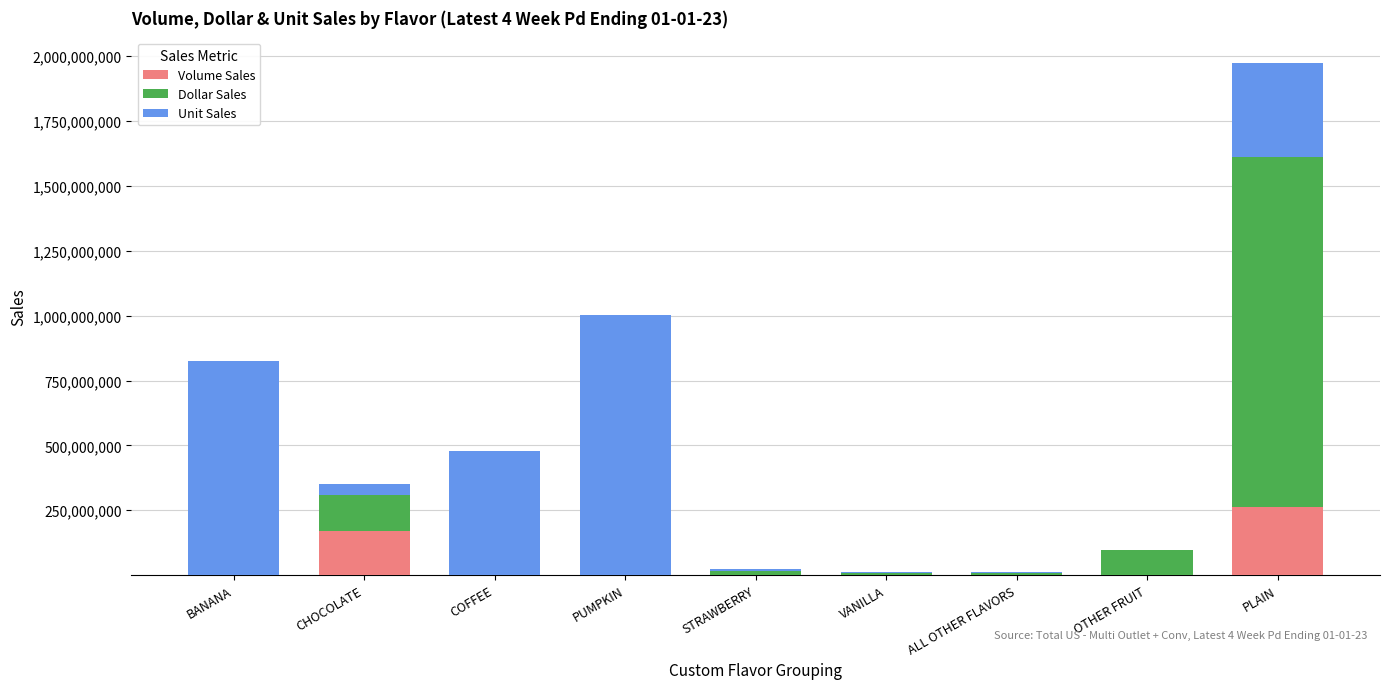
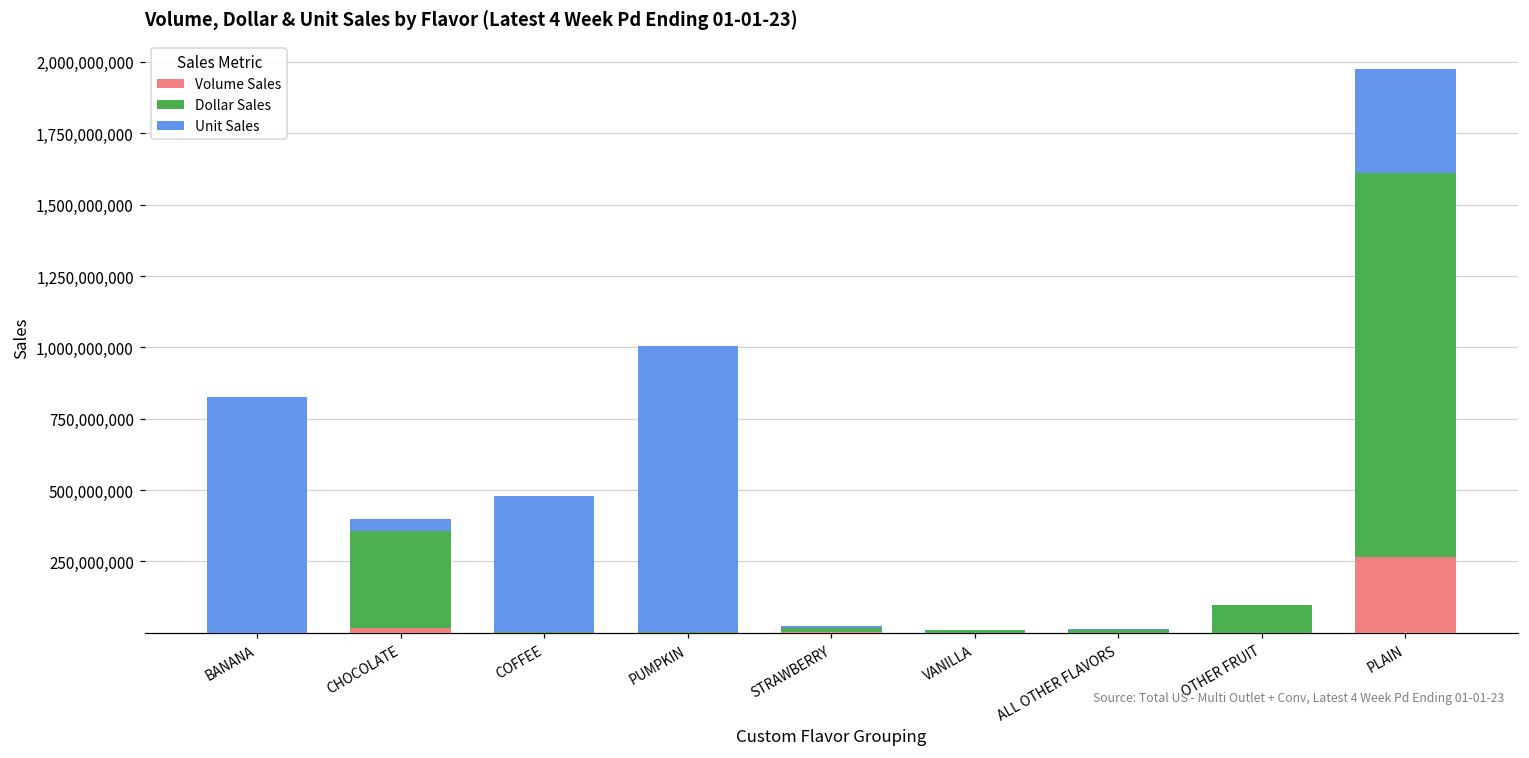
Volume Sales, CHOCOLATE: 170,000,000 -> 10,000,000
Dollar Sales, CHOCOLATE: 140,000,000 -> 340,000,000
